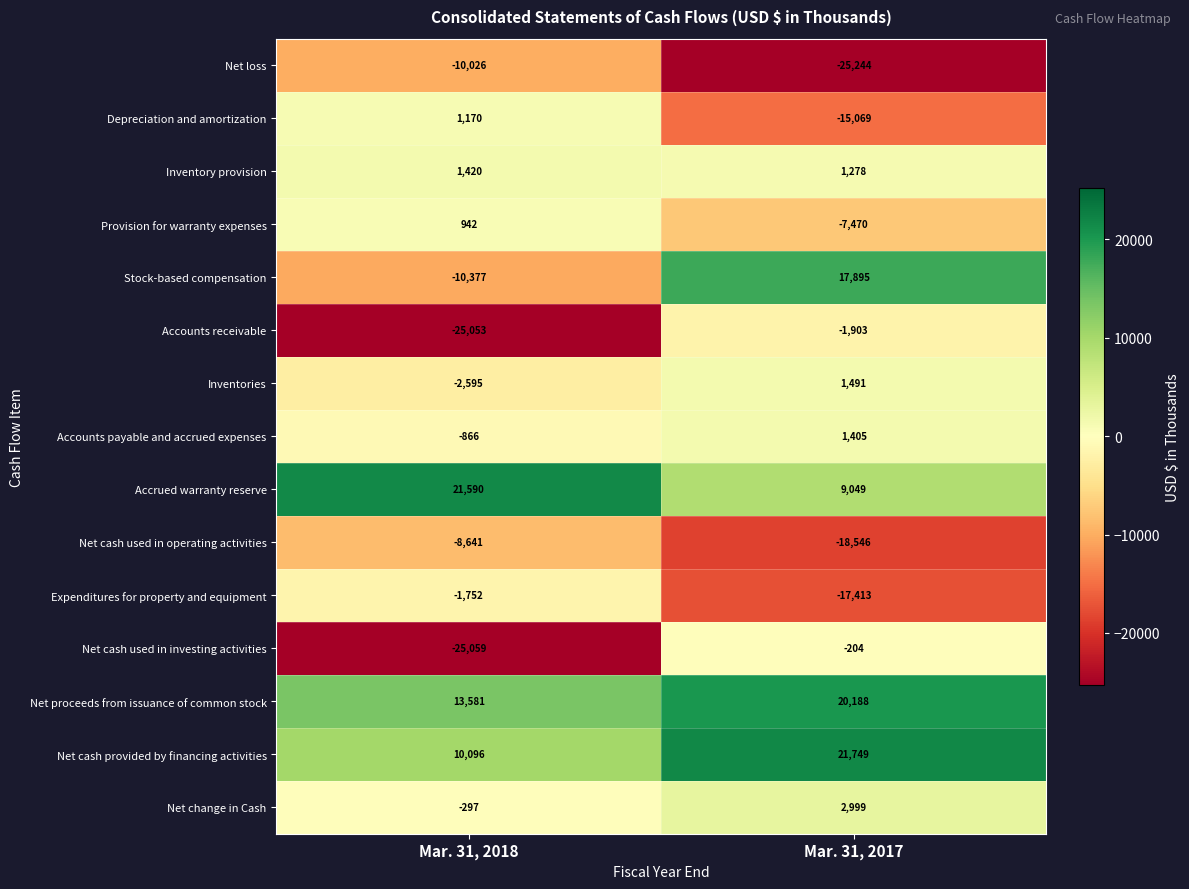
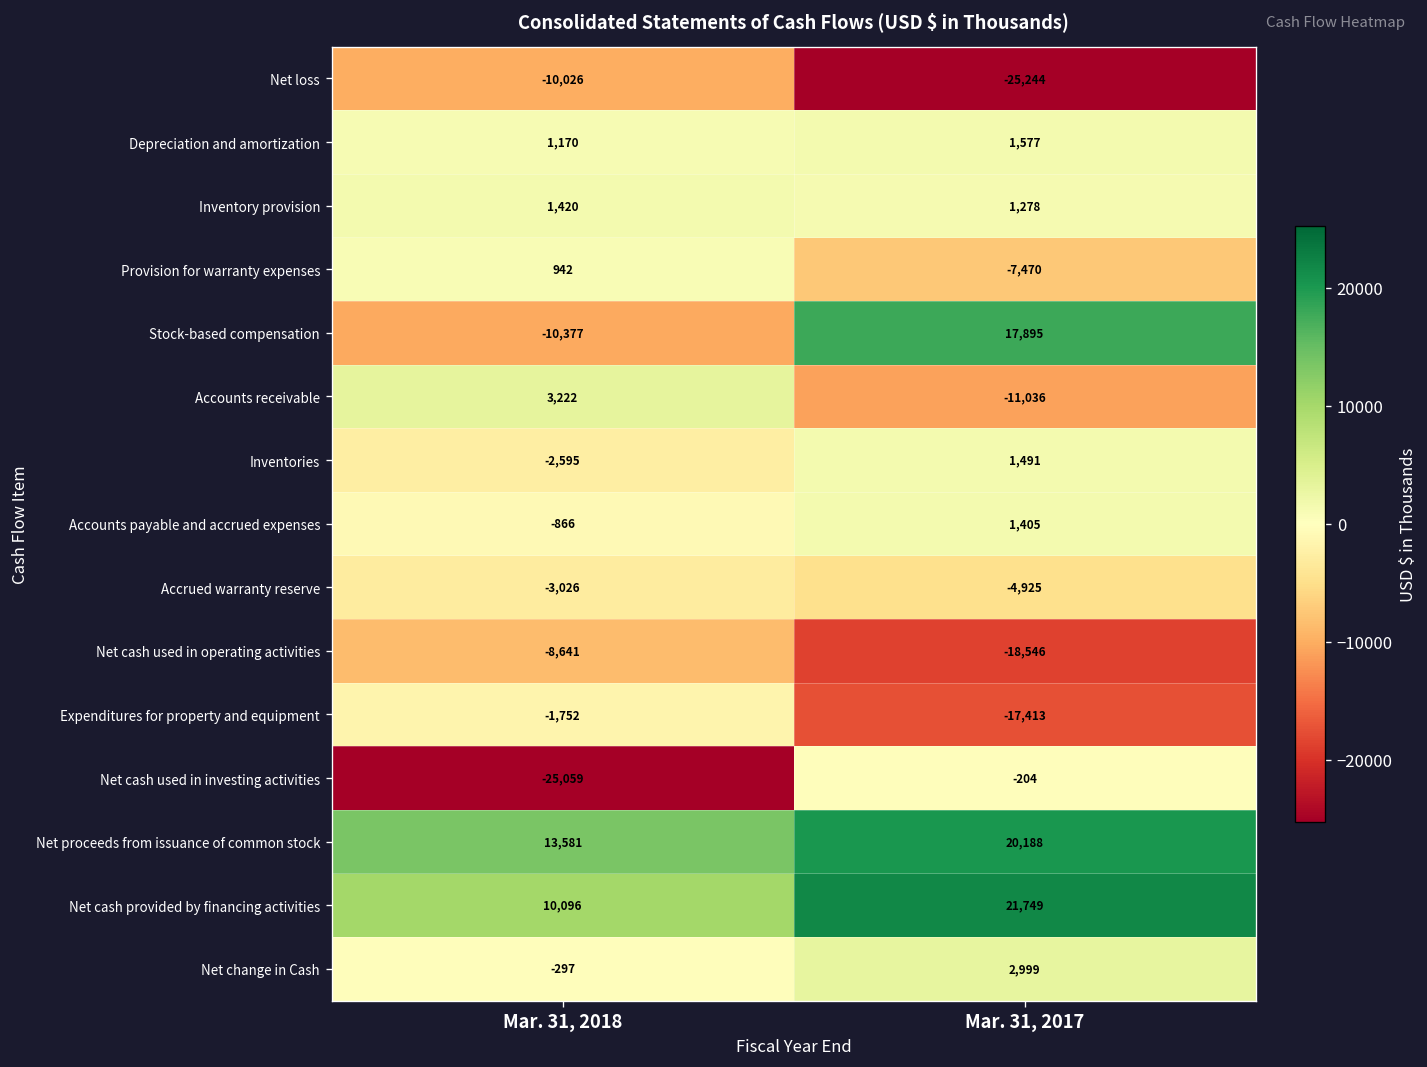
Depreciation and amortization, Mar. 31, 2017: -15,069 -> 1,577
Accounts receivable, Mar. 31, 2018: -25,053 -> 3,222
Accounts receivable, Mar. 31, 2017: -1,903 -> -11,036
Accrued warranty reserve, Mar. 31, 2018: 21,590 -> -3,026
Accrued warranty reserve, Mar. 31, 2017: 9,049 -> -4,925
